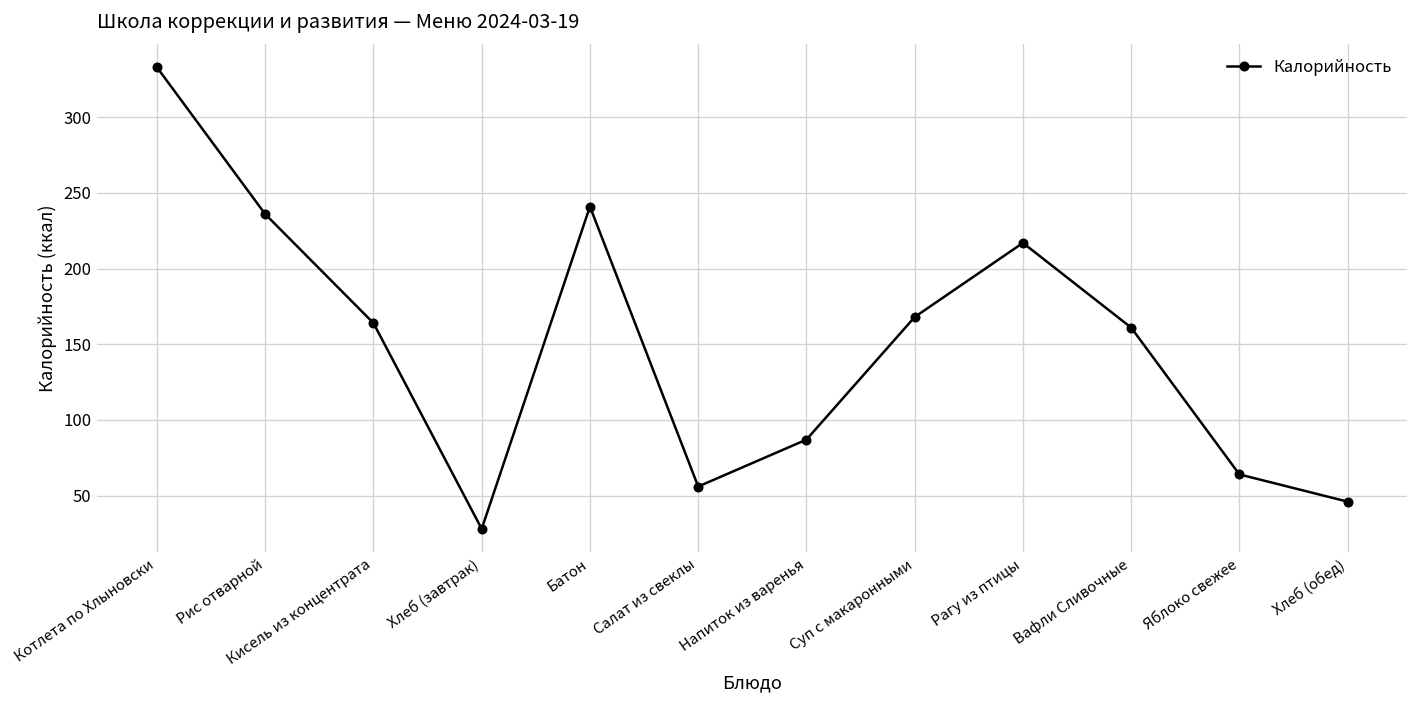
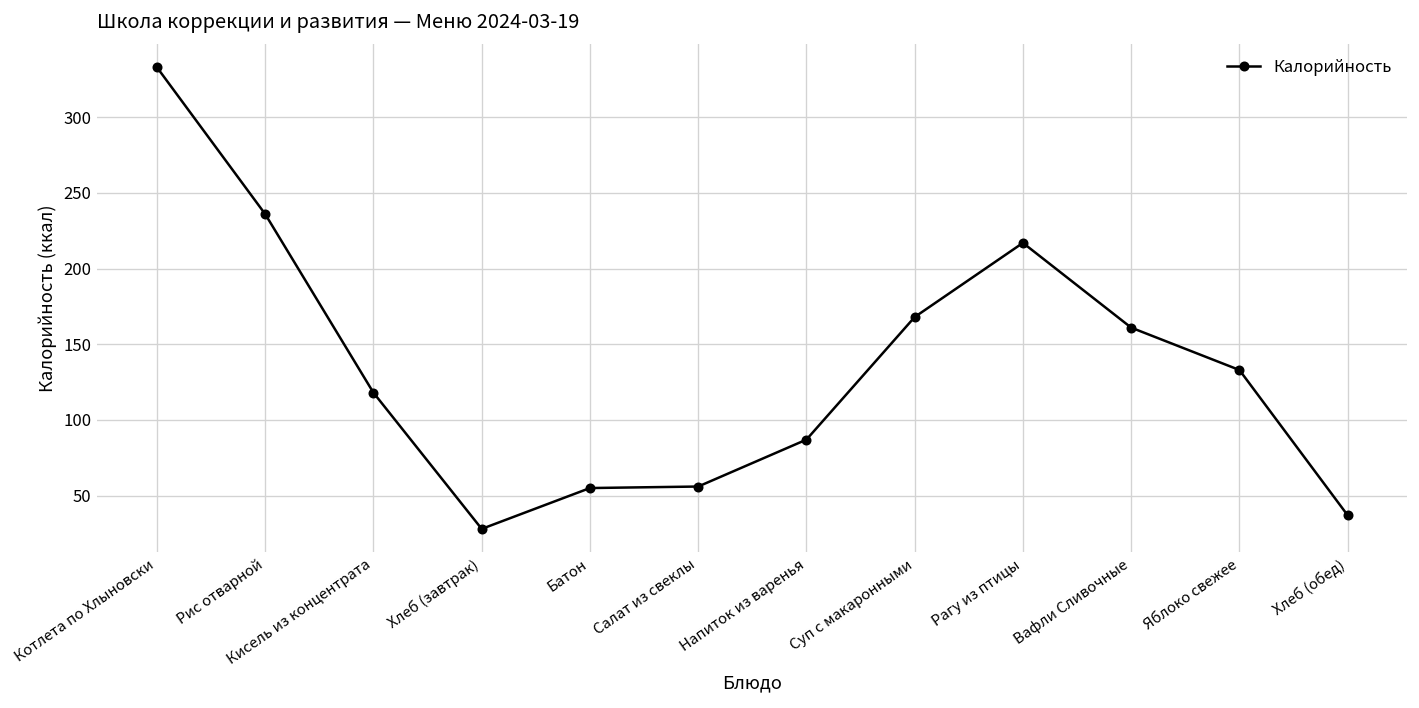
Кисель из концентрата: 164 -> 118
Батон: 241 -> 55
Яблоко свежее: 64 -> 133
Хлеб (обед): 46 -> 37
